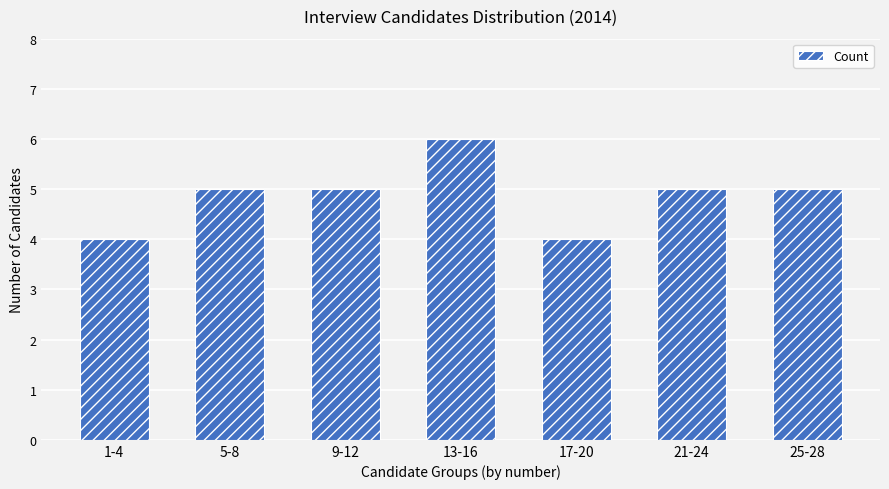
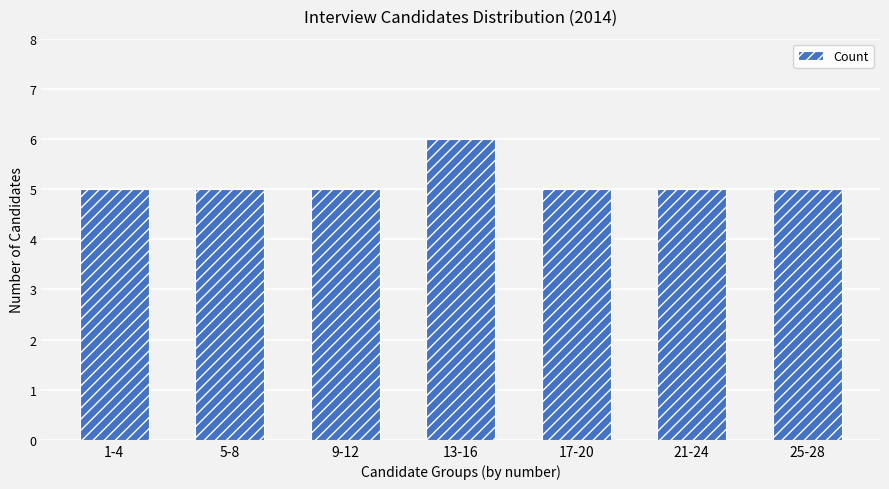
1-4: 4 -> 5
17-20: 4 -> 5
